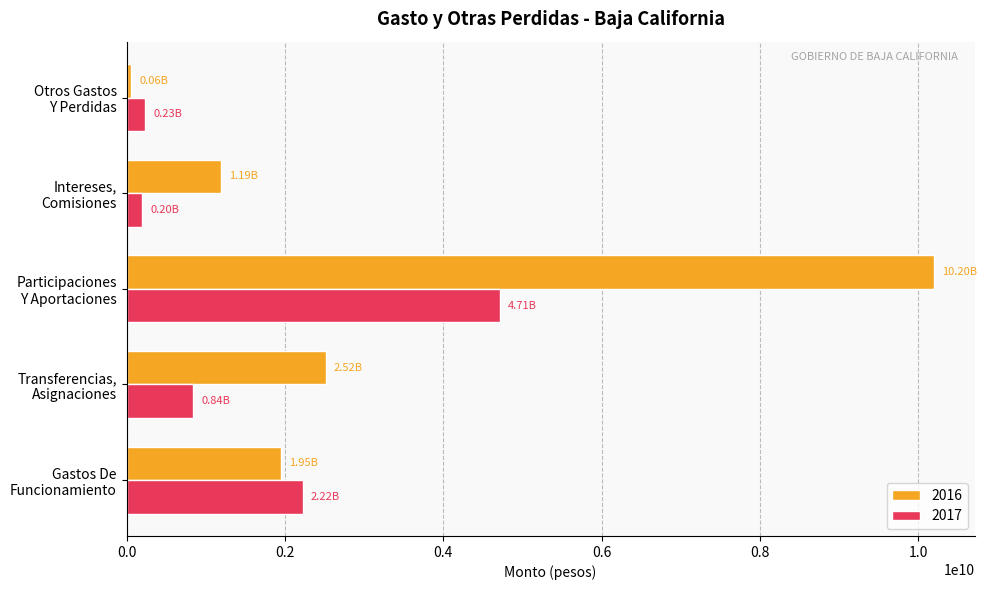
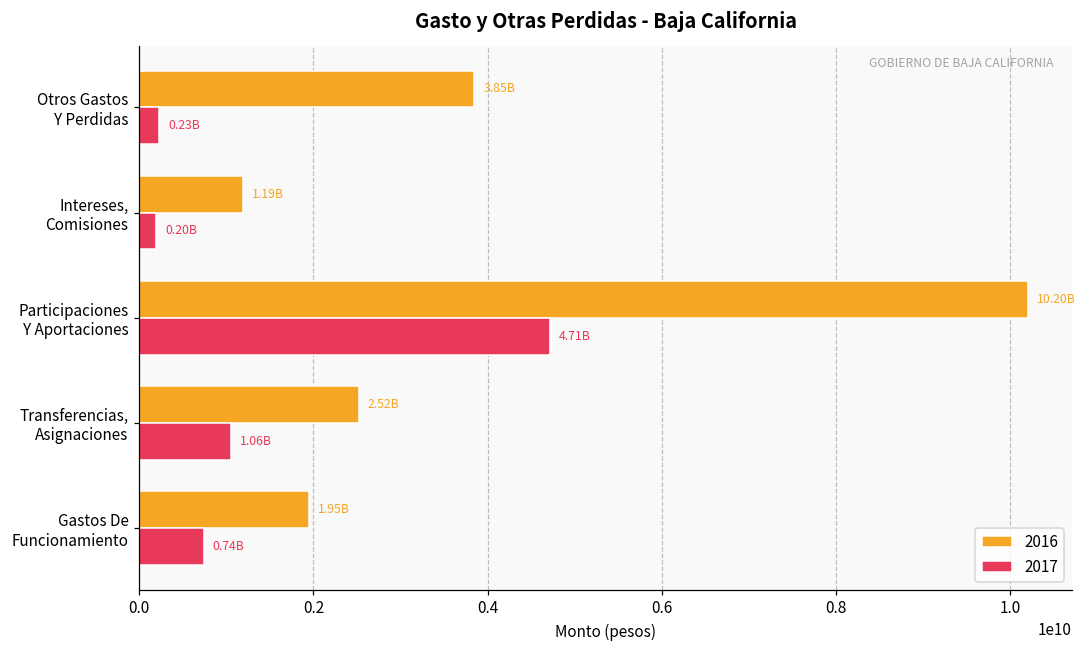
2016, Otros Gastos Y Perdidas: 0.06B -> 3.85B
2017, Transferencias, Asignaciones: 0.84B -> 1.06B
2017, Gastos De Funcionamiento: 2.22B -> 0.74B
